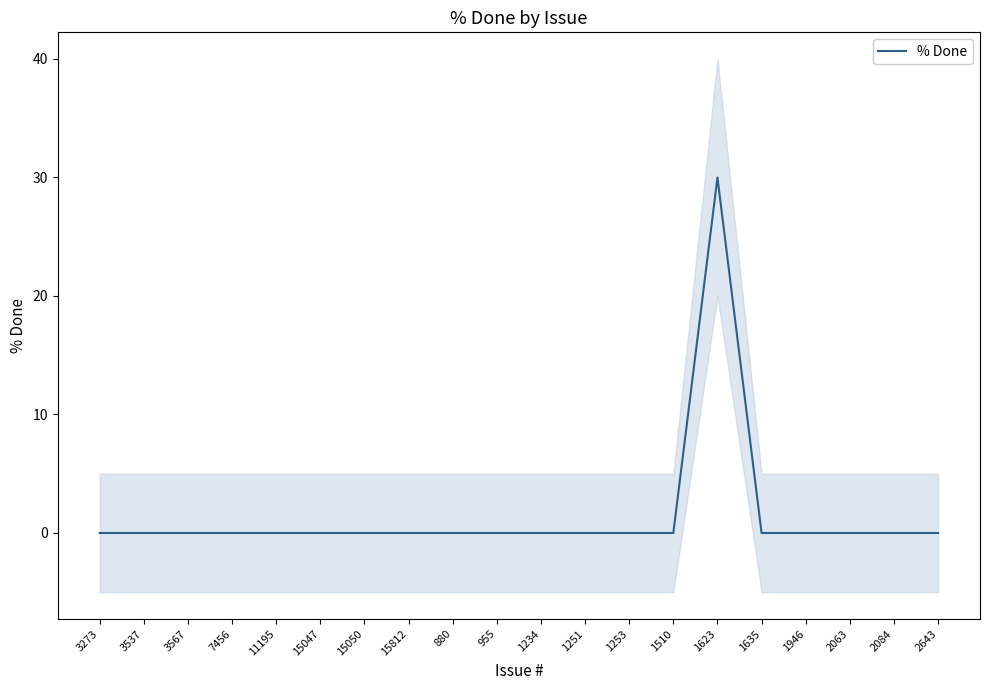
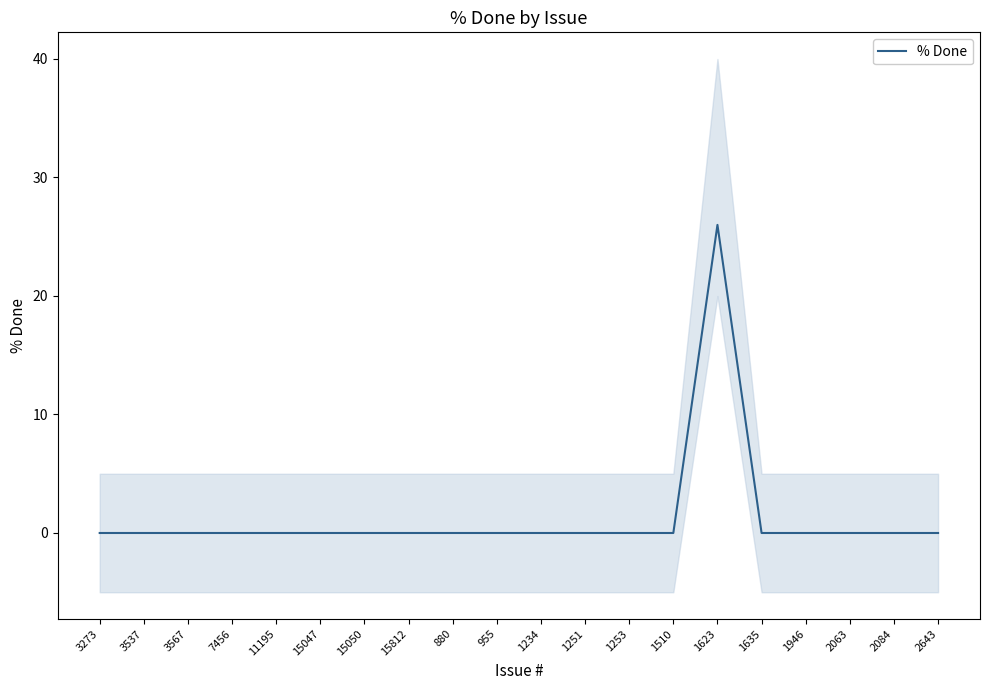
% Done, 1623: 30 -> 26
